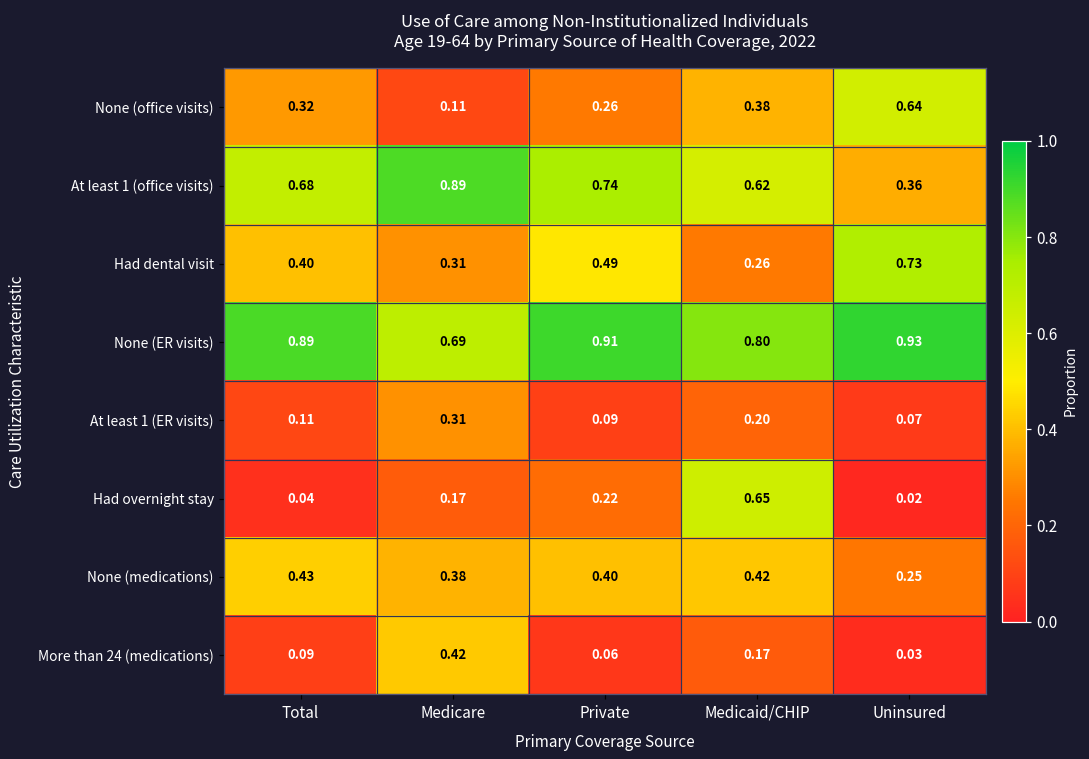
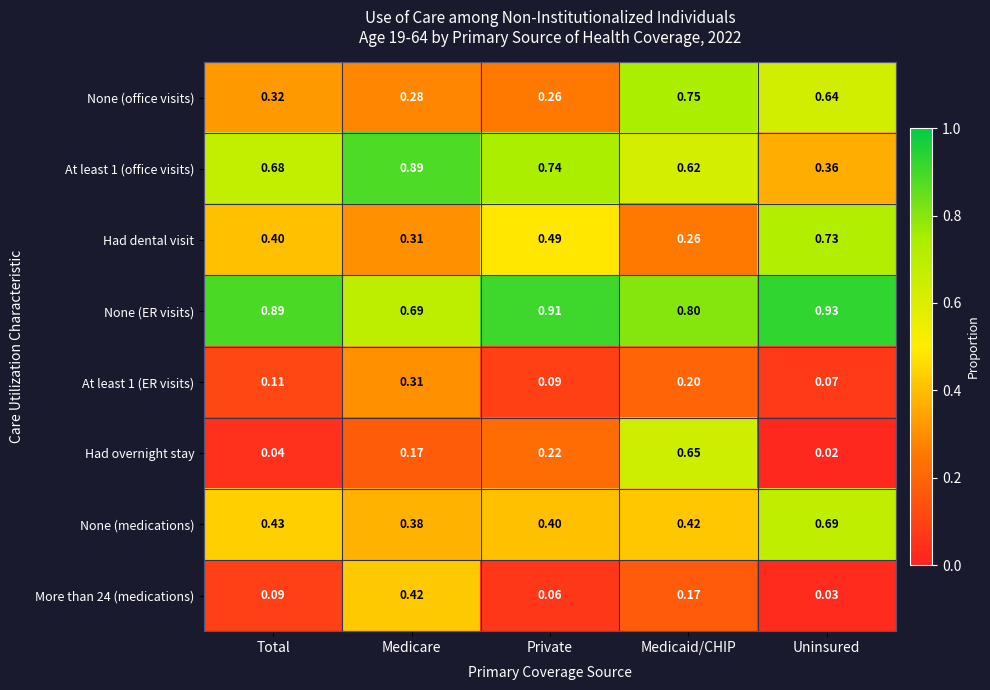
None (office visits), Medicare: 0.11 -> 0.28
None (office visits), Medicaid/CHIP: 0.38 -> 0.75
None (medications), Uninsured: 0.25 -> 0.69
